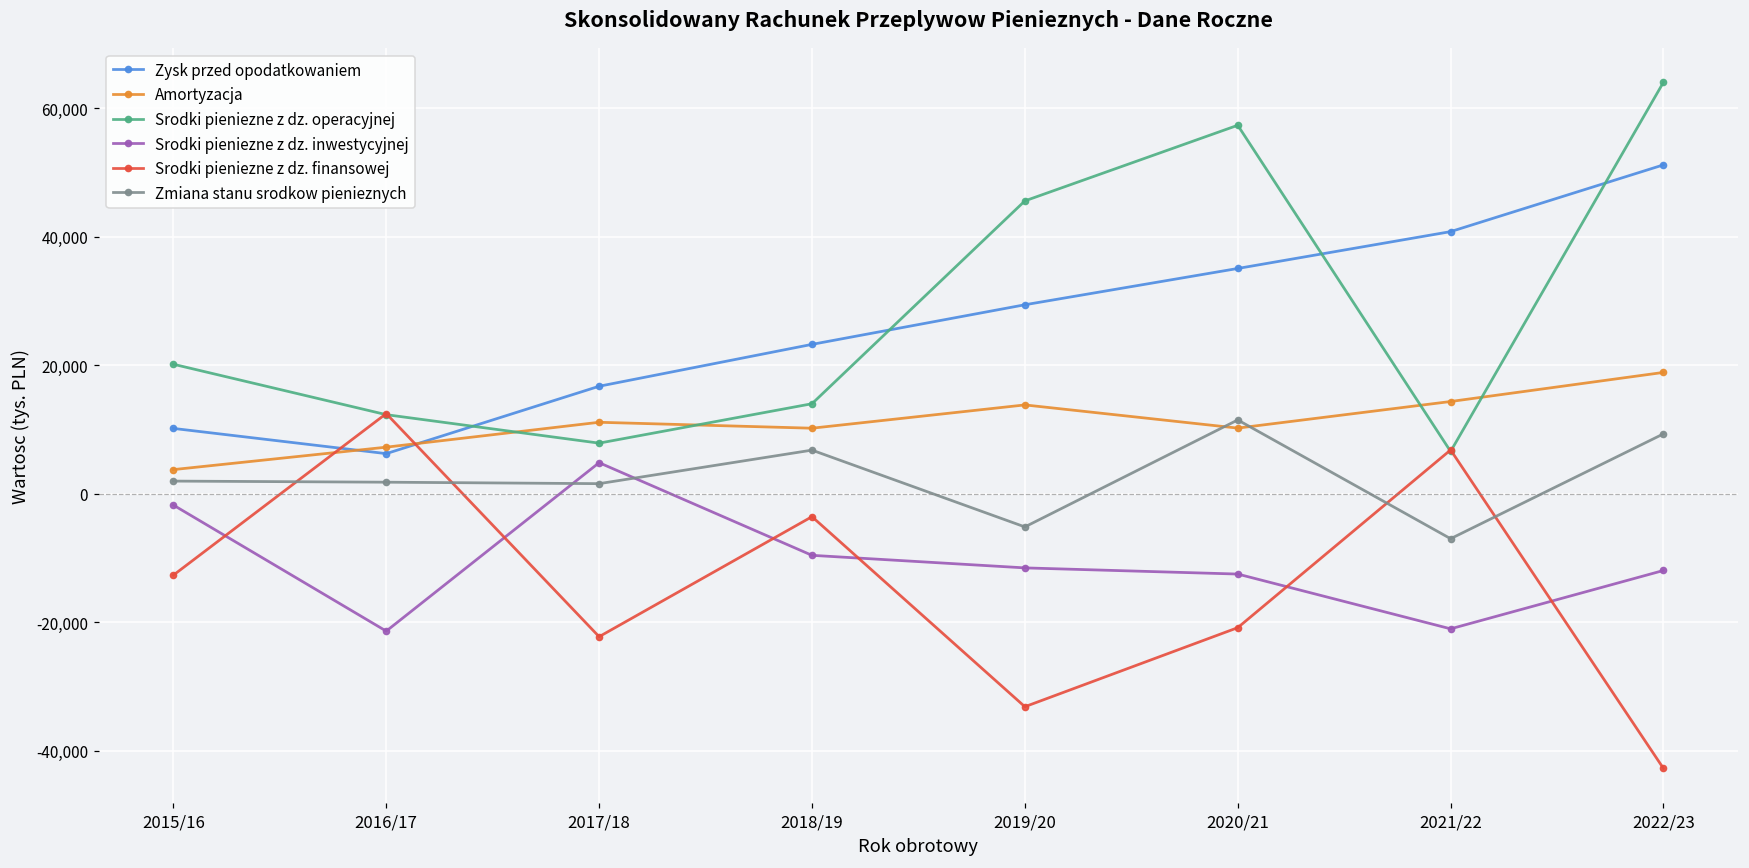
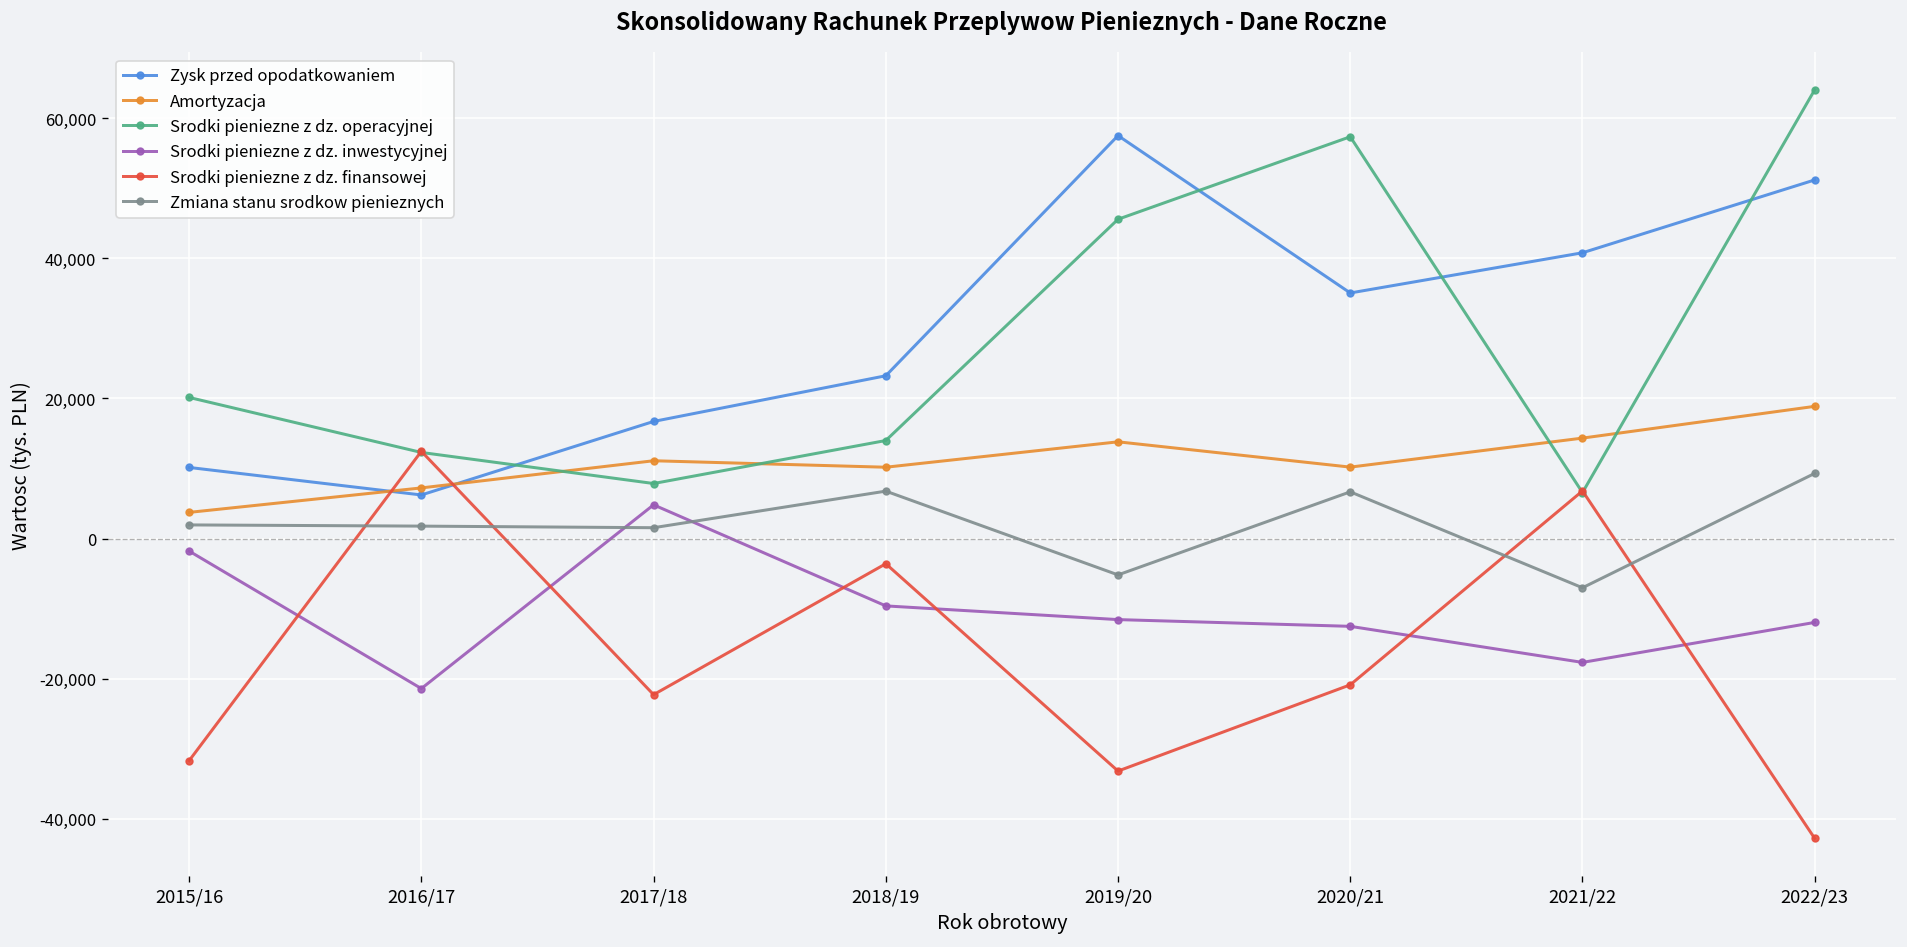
Srodki pieniezne z dz. finansowej, 2015/16: -13,000 -> -32,000
Zysk przed opodatkowaniem, 2019/20: 29,000 -> 58,000
Zmiana stanu srodkow pienieznych, 2020/21: 11,000 -> 7,000
Srodki pieniezne z dz. inwestycyjnej, 2021/22: -21,000 -> -18,000
